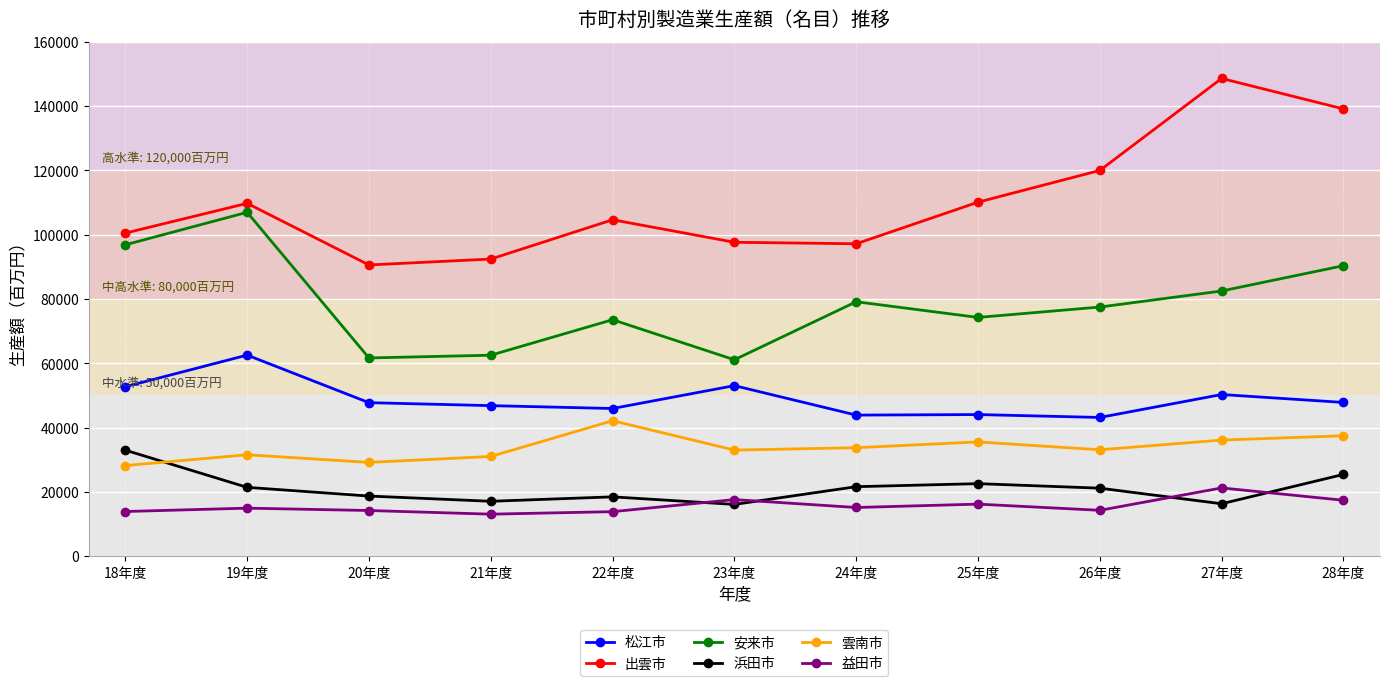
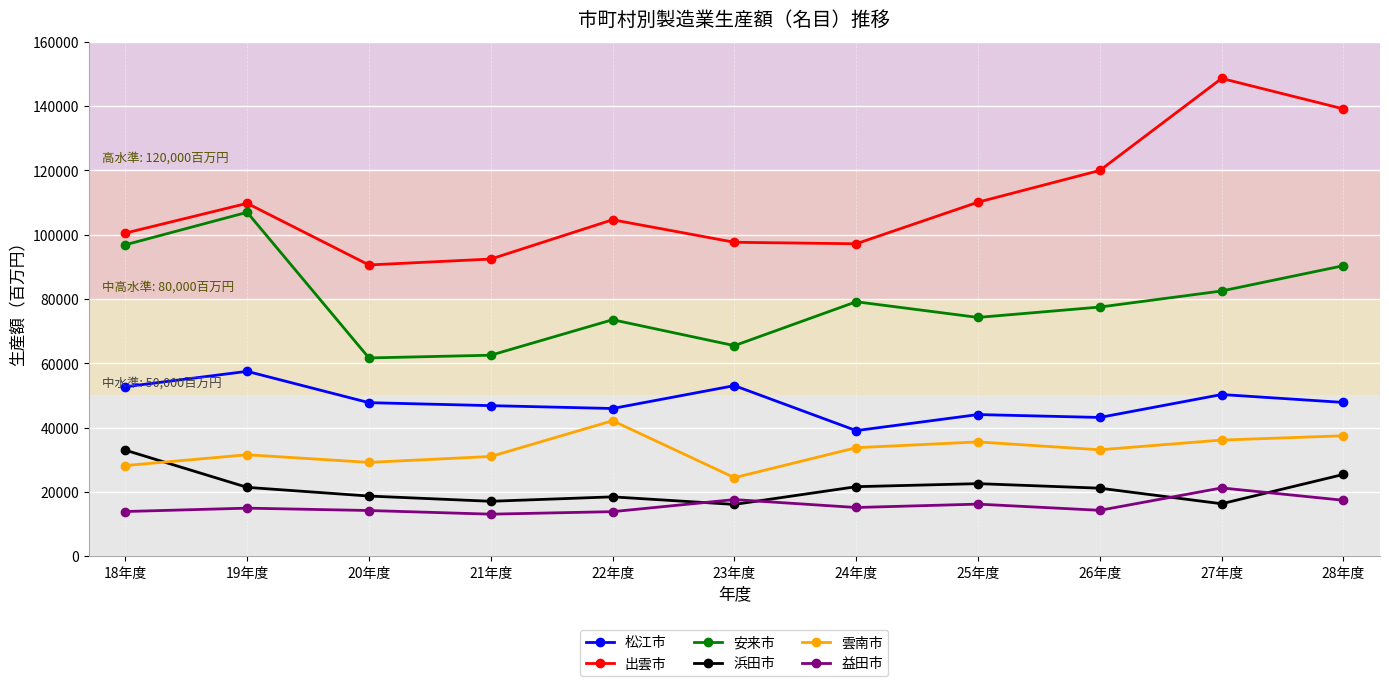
松江市, 19年度: 63000 -> 57000
安来市, 23年度: 61000 -> 65000
雲南市, 23年度: 33000 -> 24000
松江市, 24年度: 44000 -> 39000
